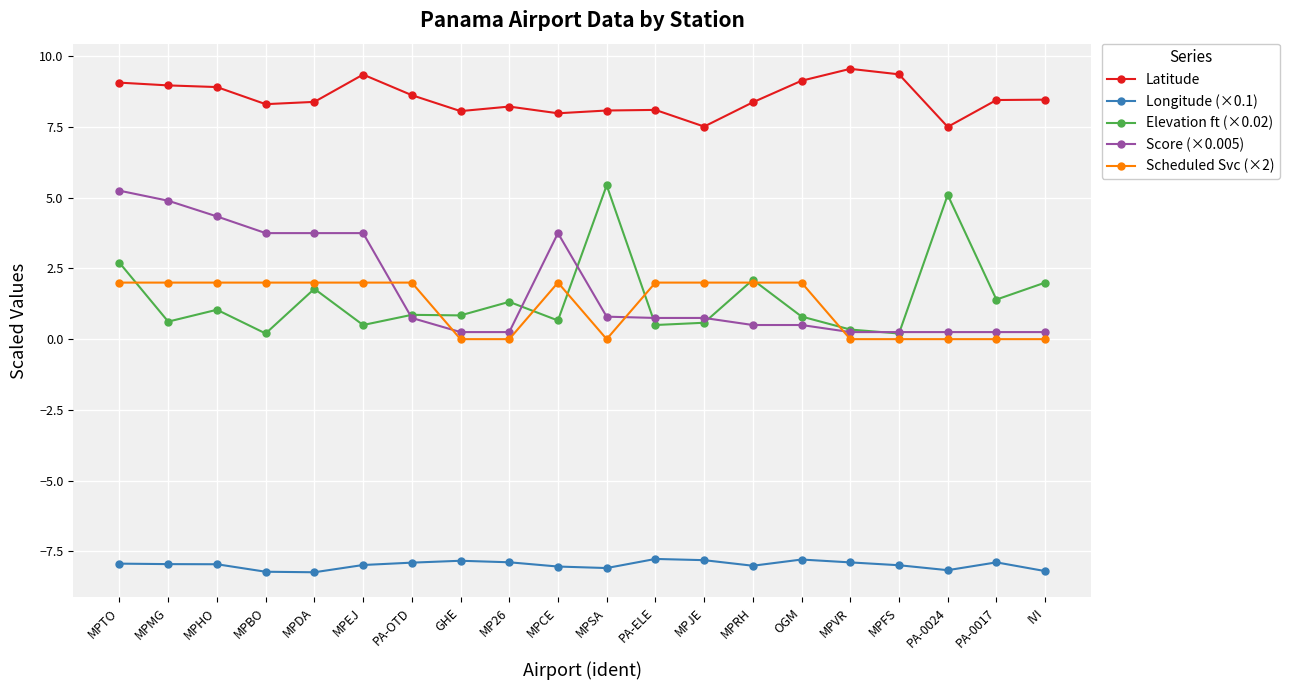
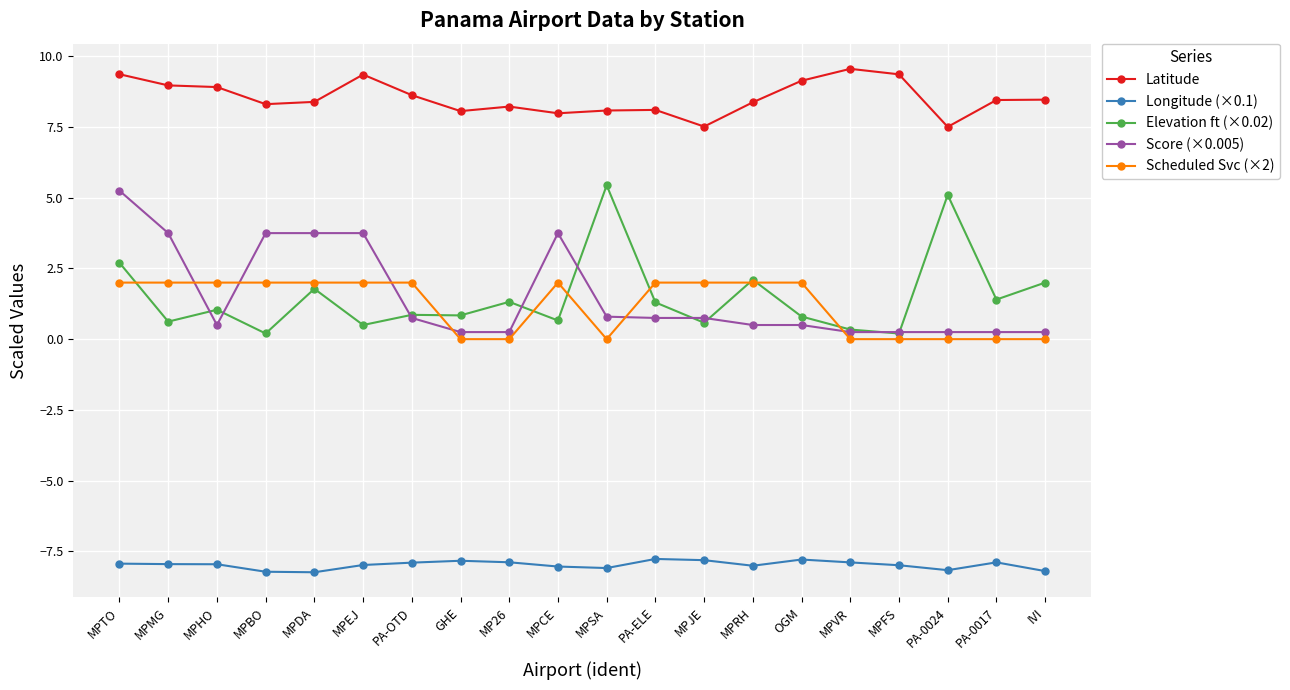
Latitude, MPTO: 9.1 -> 9.4
Score (×0.005), MPMG: 4.9 -> 3.8
Score (×0.005), MPHO: 4.3 -> 0.5
Elevation ft (×0.02), PA-ELE: 0.5 -> 1.3
